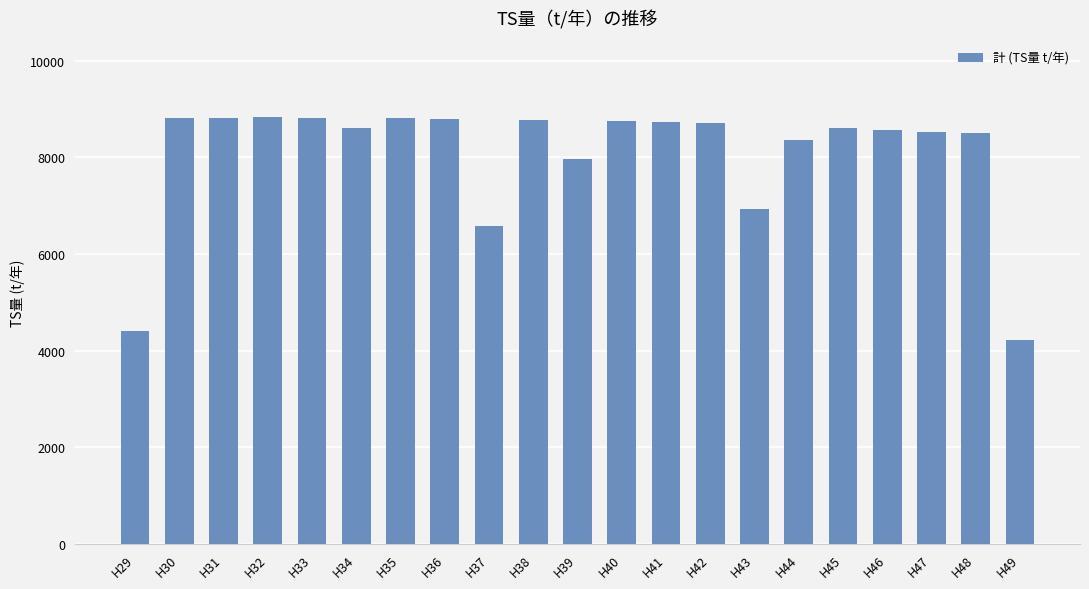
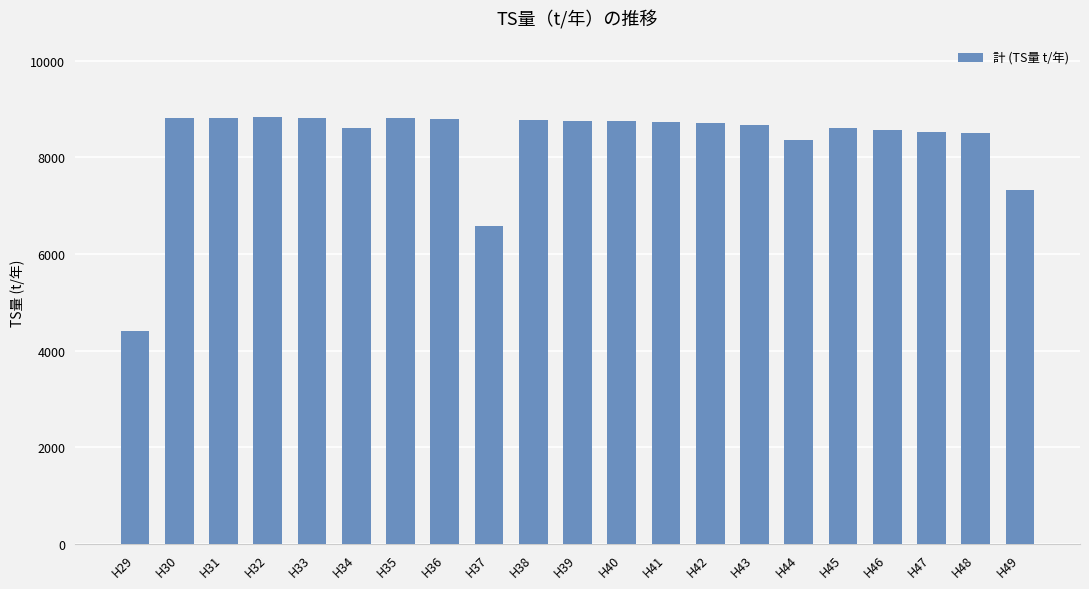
H39: 8000 -> 8800
H43: 6900 -> 8700
H49: 4200 -> 7300
